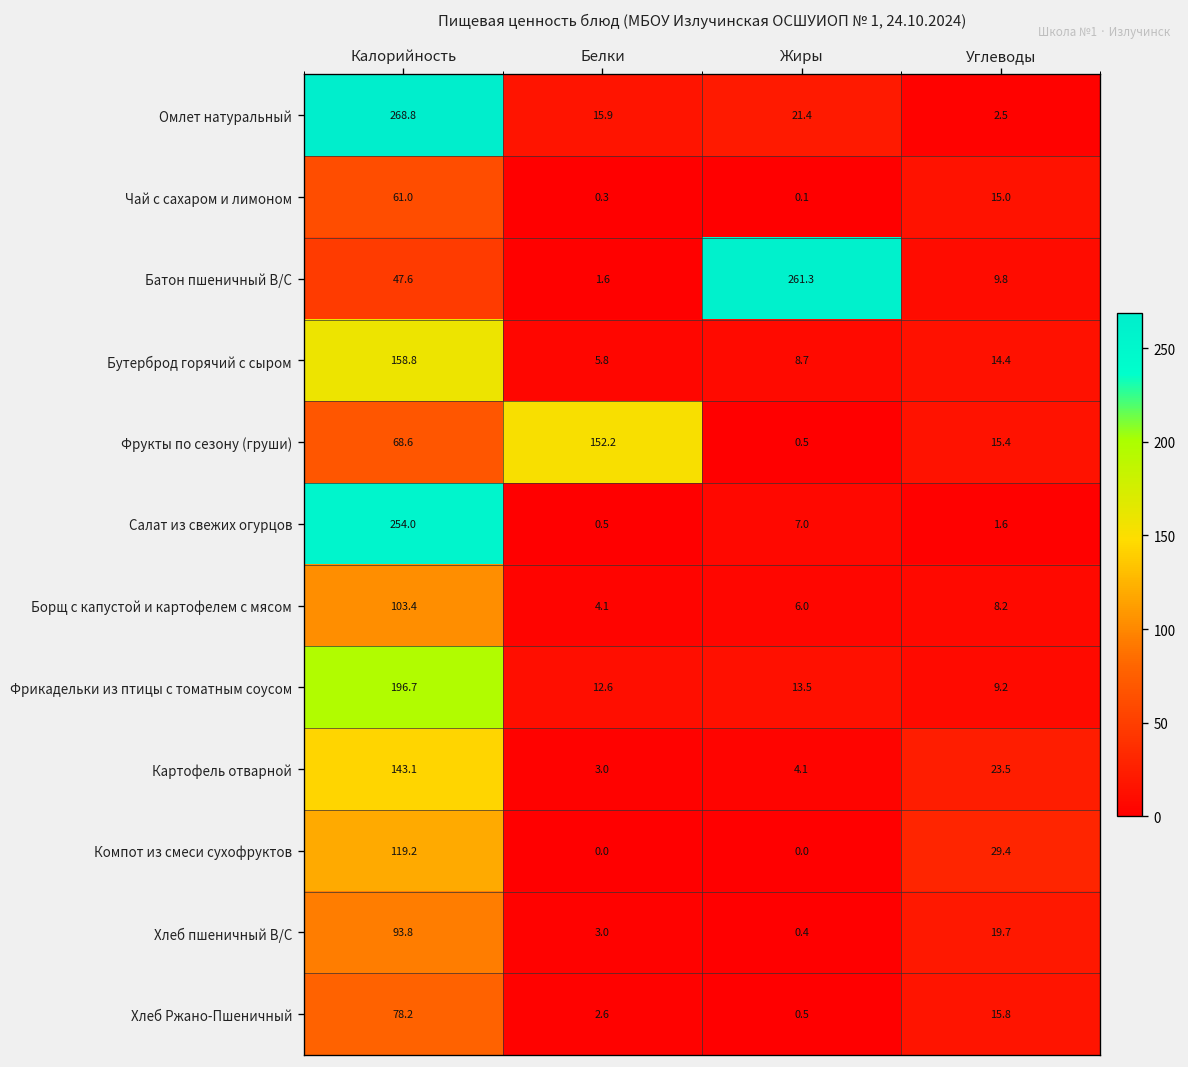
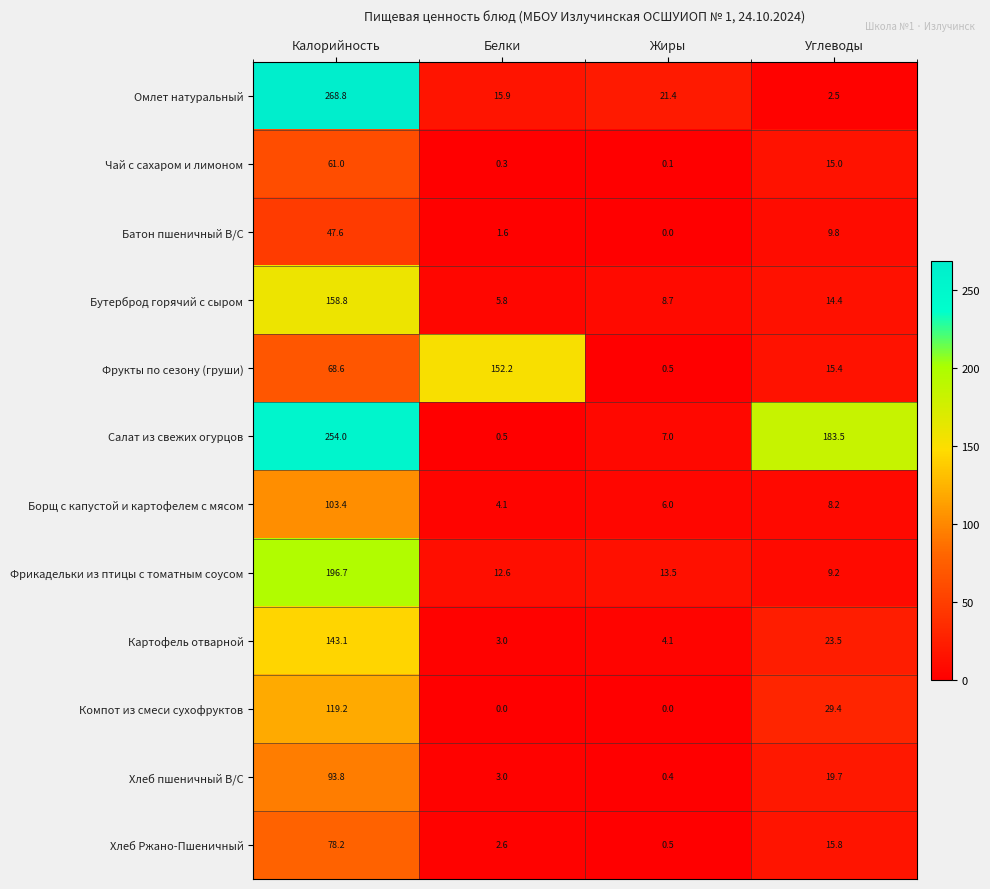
Батон пшеничный В/С, Жиры: 261.3 -> 0.0
Салат из свежих огурцов, Углеводы: 1.6 -> 183.5
